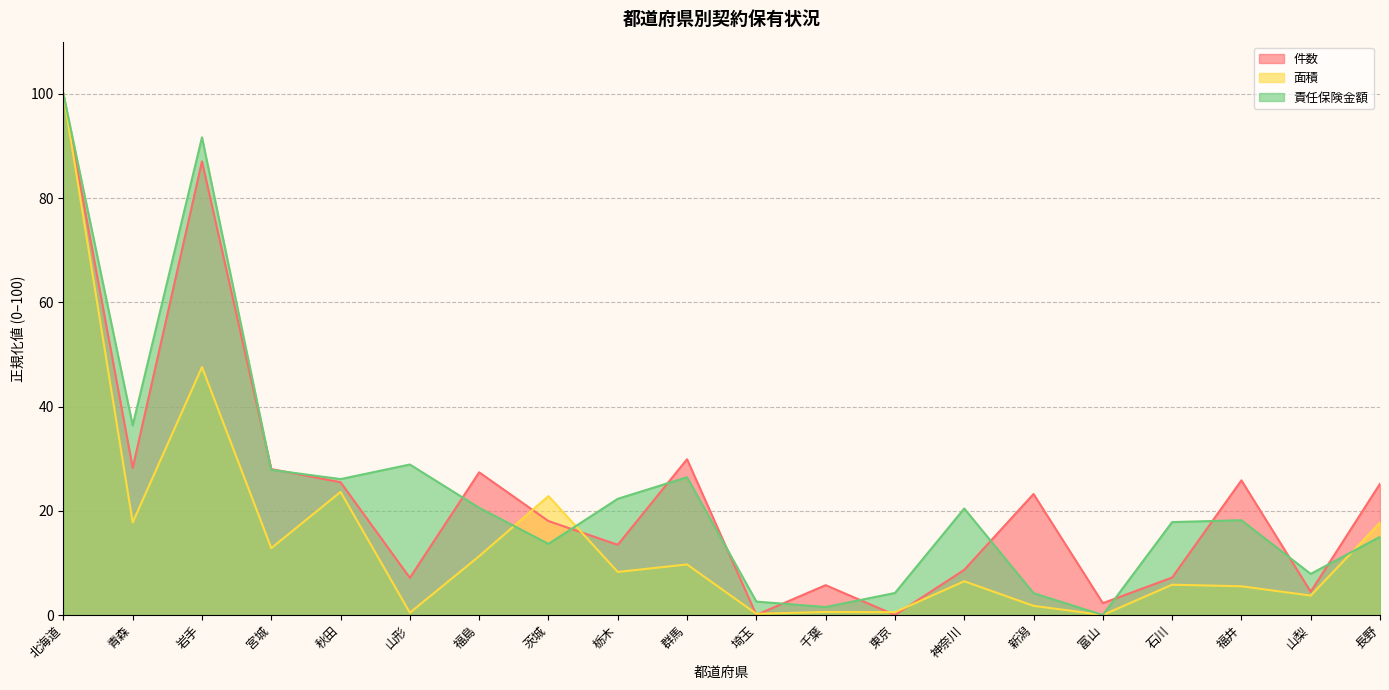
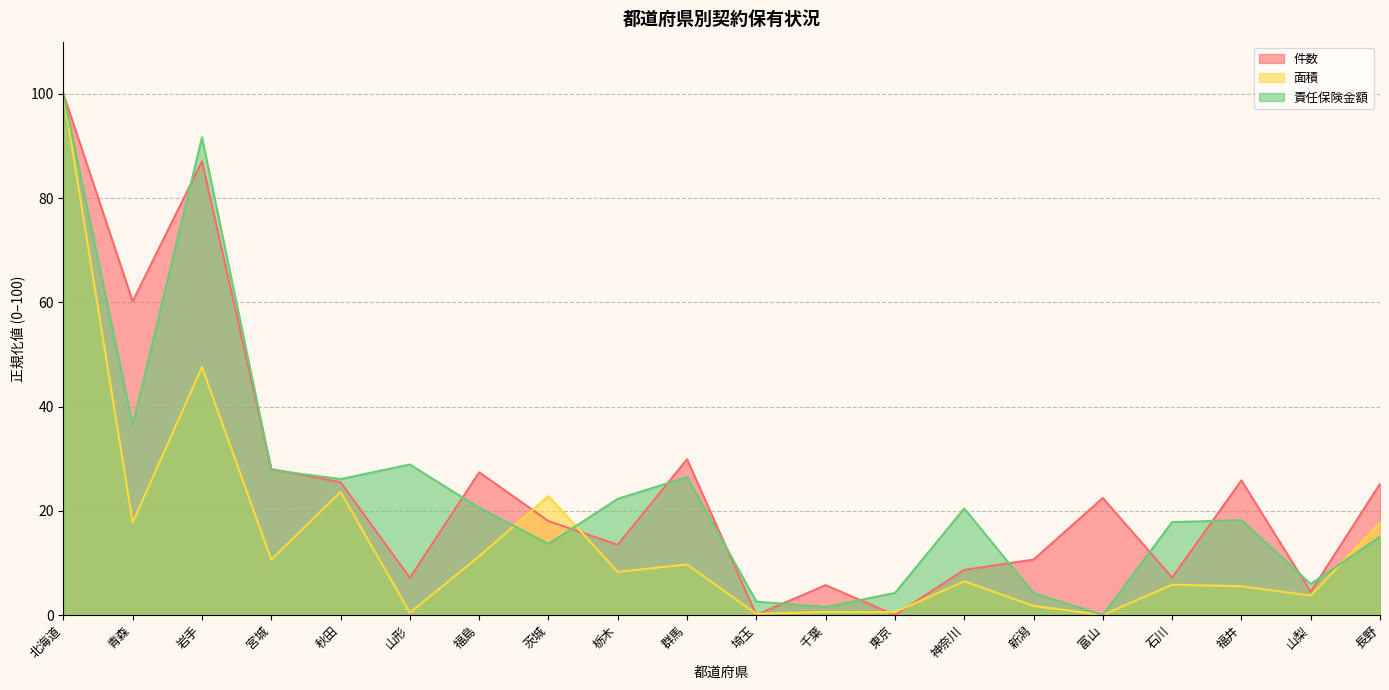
件数, 青森: 28 -> 60
面積, 宮城: 13 -> 11
件数, 新潟: 23 -> 11
件数, 富山: 2 -> 22
責任保険金額, 山梨: 8 -> 6
